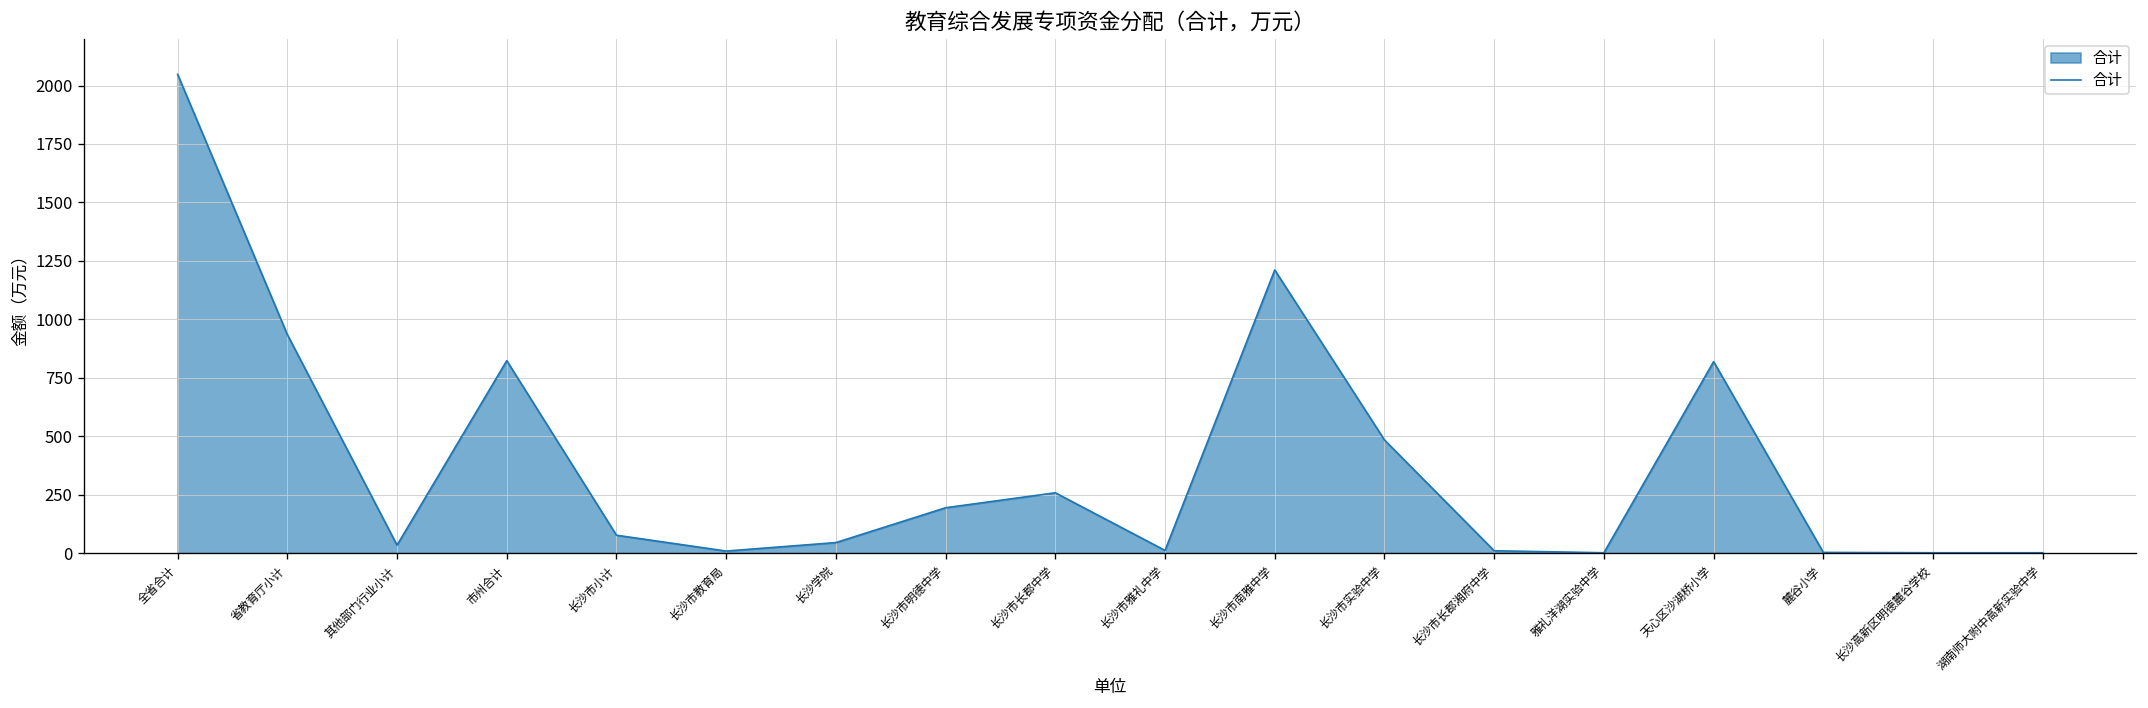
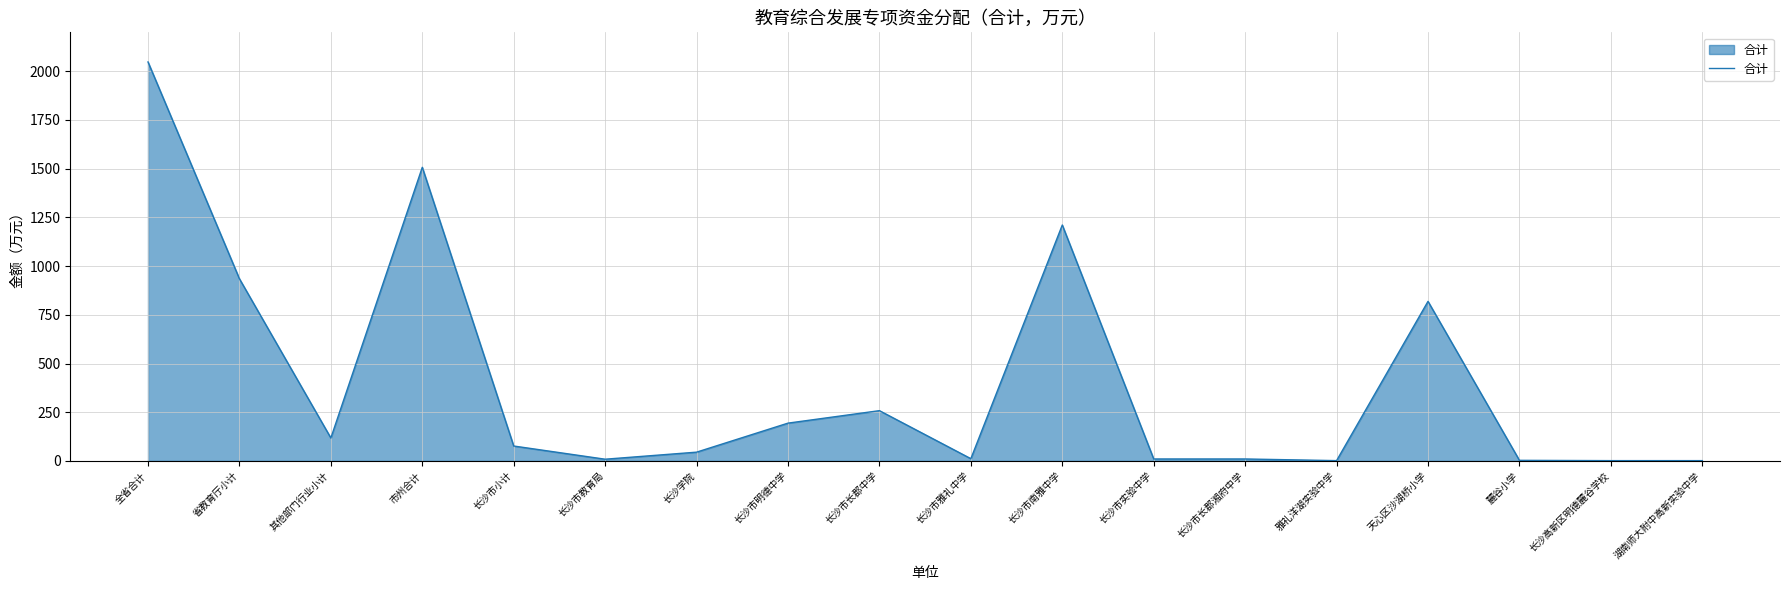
其他部门行业小计: 30 -> 120
市州合计: 820 -> 1510
长沙市实验中学: 480 -> 10
